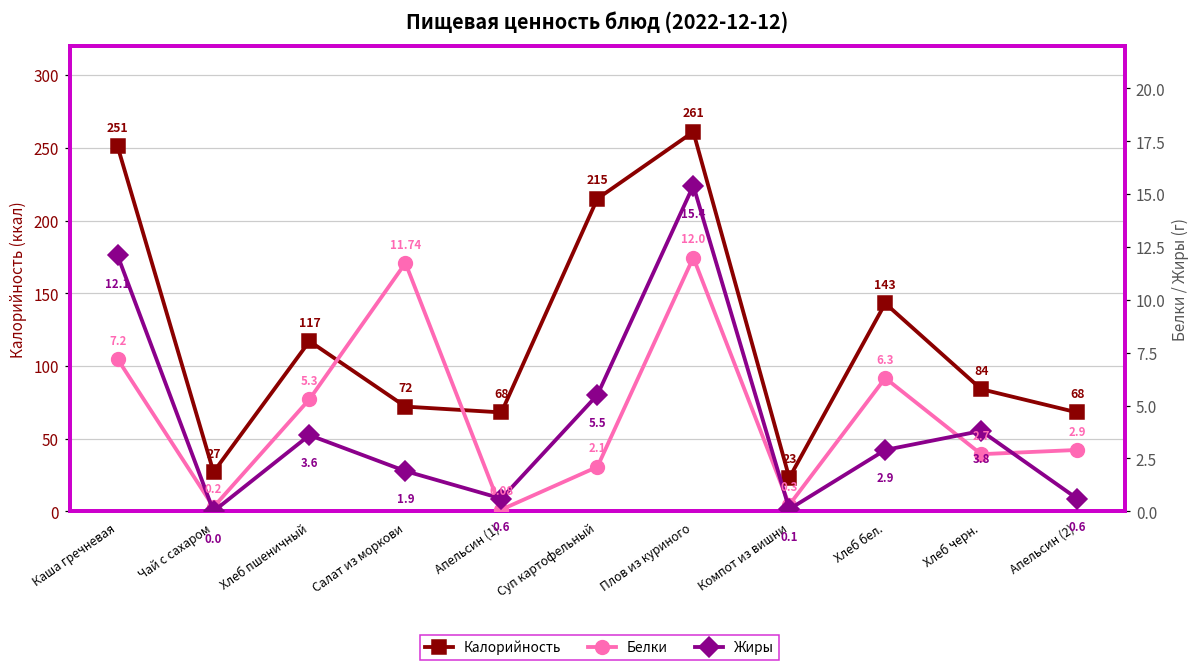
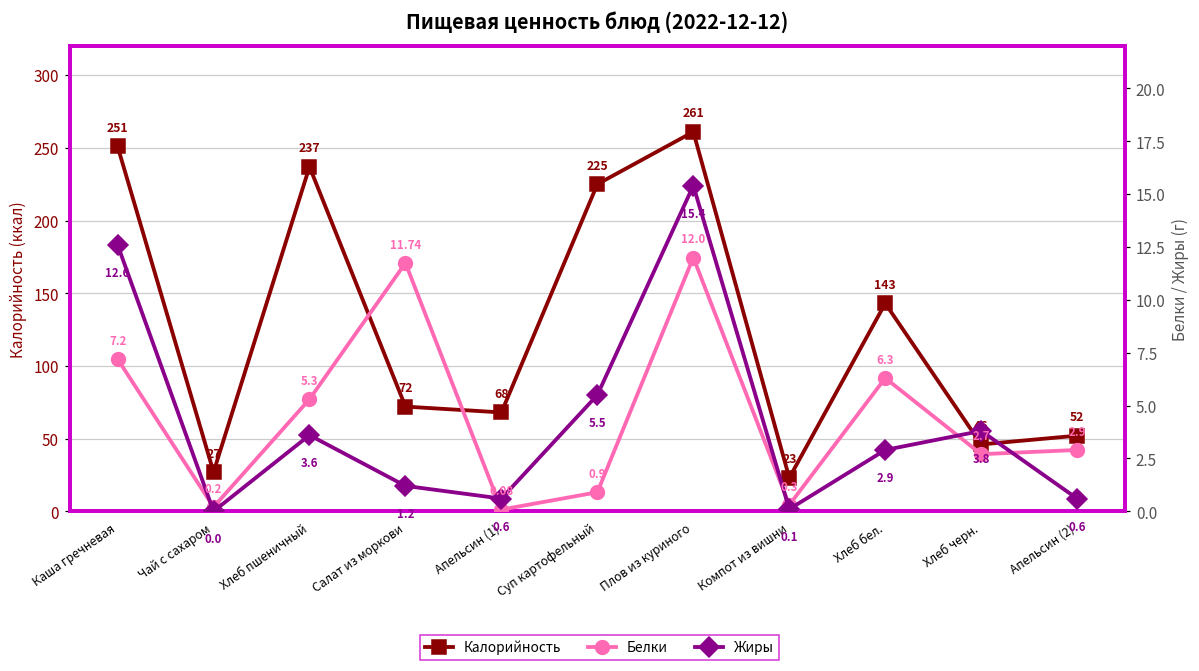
Калорийность, Хлеб пшеничный: 117 -> 237
Калорийность, Суп картофельный: 215 -> 225
Калорийность, Хлеб черн.: 84 -> 46
Калорийность, Апельсин (2): 68 -> 52
Жиры, Каша гречневая: 12.1 -> 12.6
Жиры, Салат из моркови: 1.9 -> 1.2
Белки, Суп картофельный: 2.1 -> 0.9
